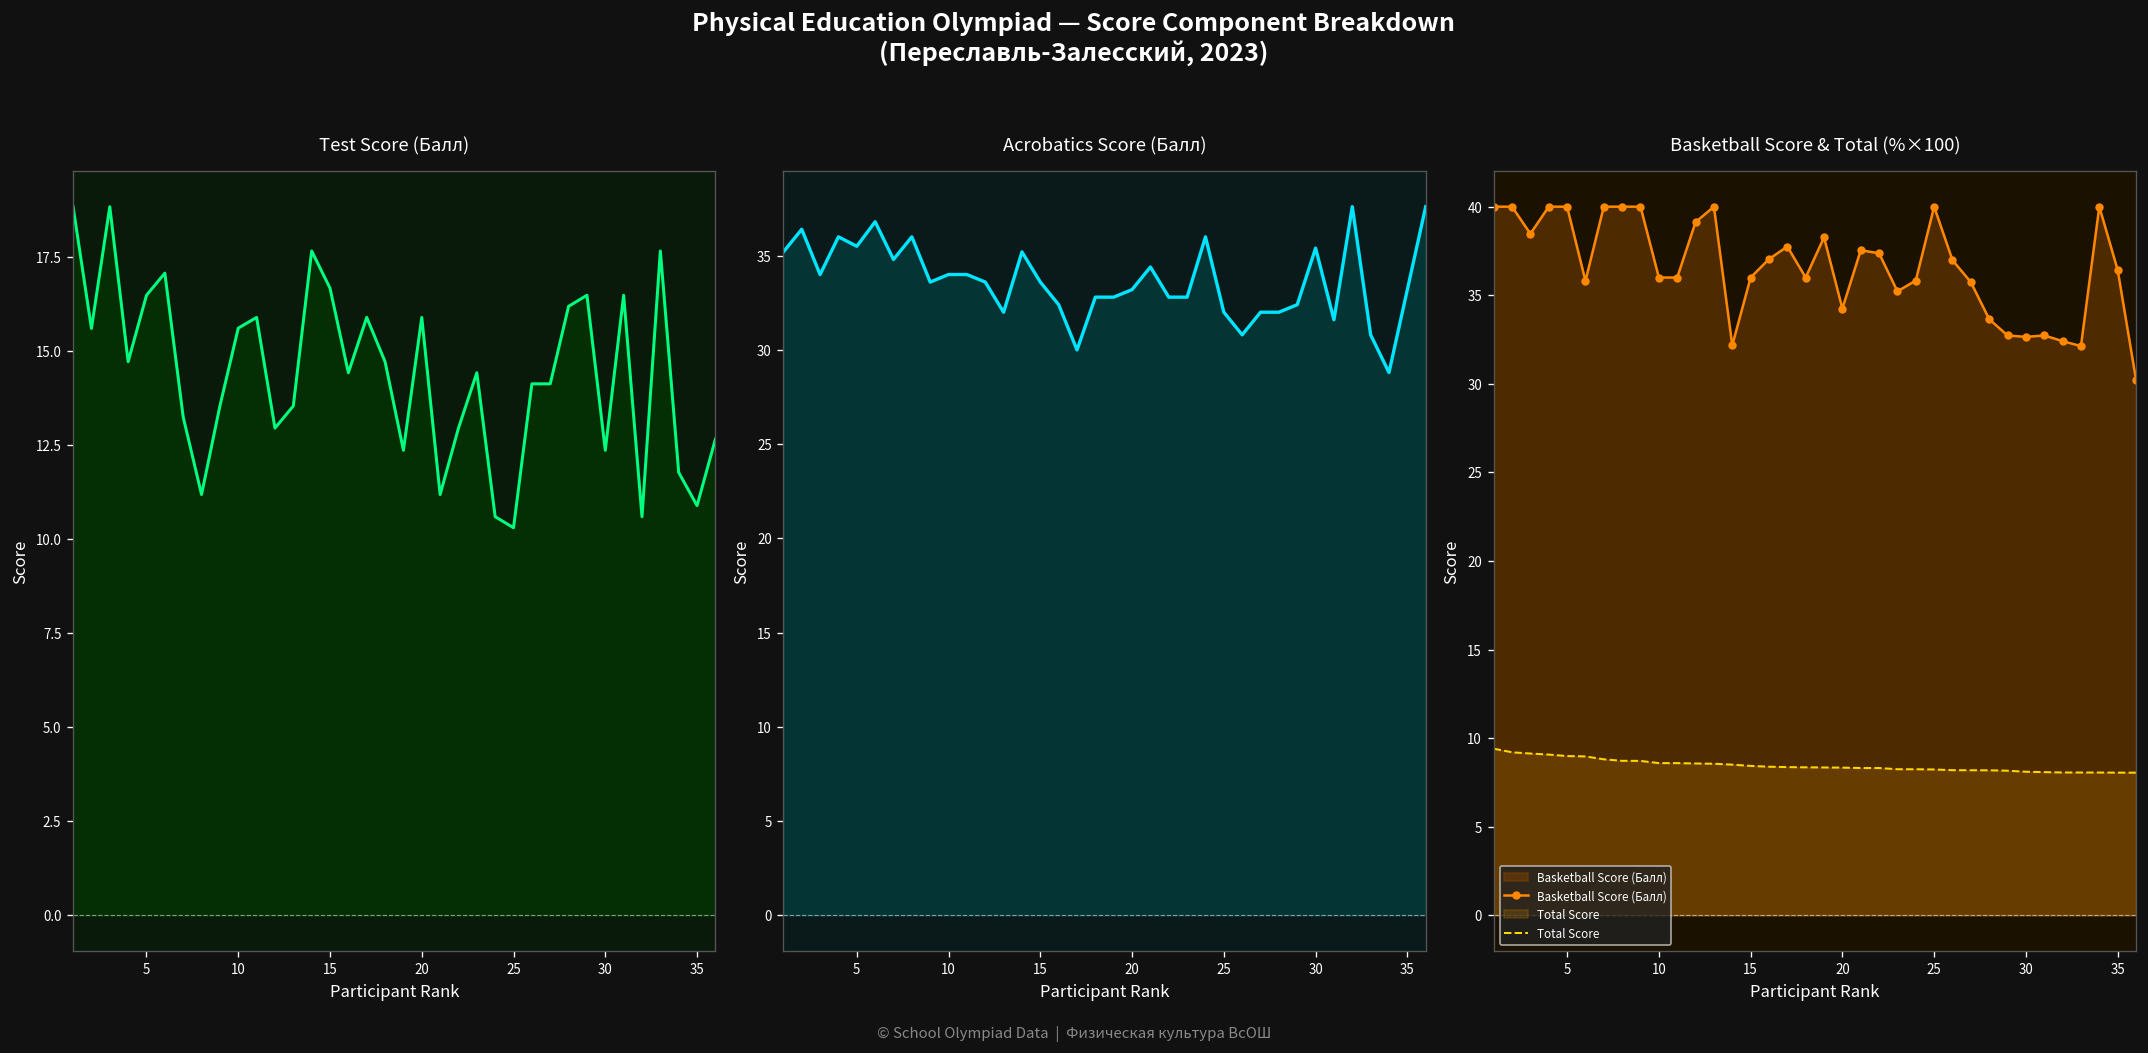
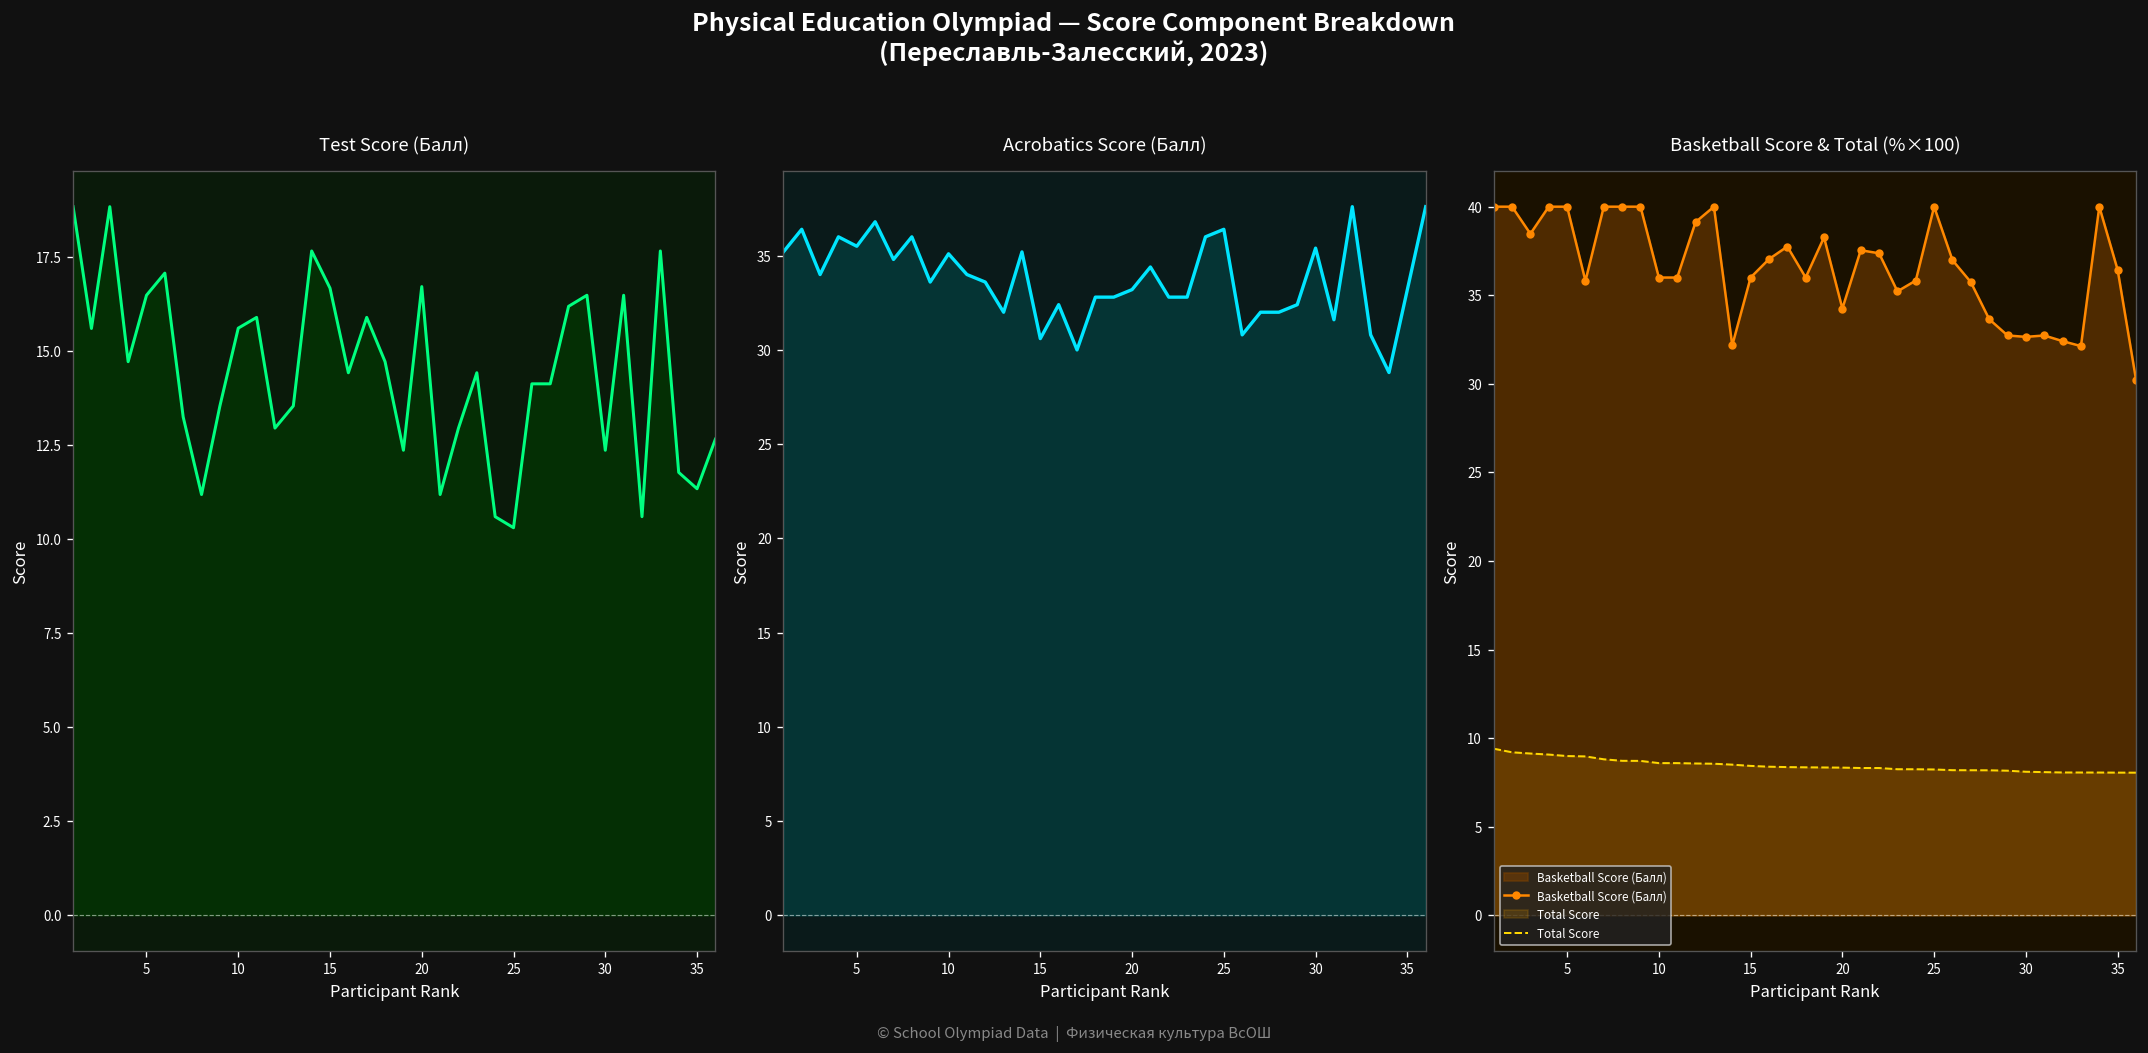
Test Score (Балл), 20: 15.9 -> 16.7
Test Score (Балл), 35: 10.9 -> 11.3
Acrobatics Score (Балл), 10: 34.0 -> 35.1
Acrobatics Score (Балл), 15: 33.6 -> 30.6
Acrobatics Score (Балл), 25: 32.0 -> 36.4
